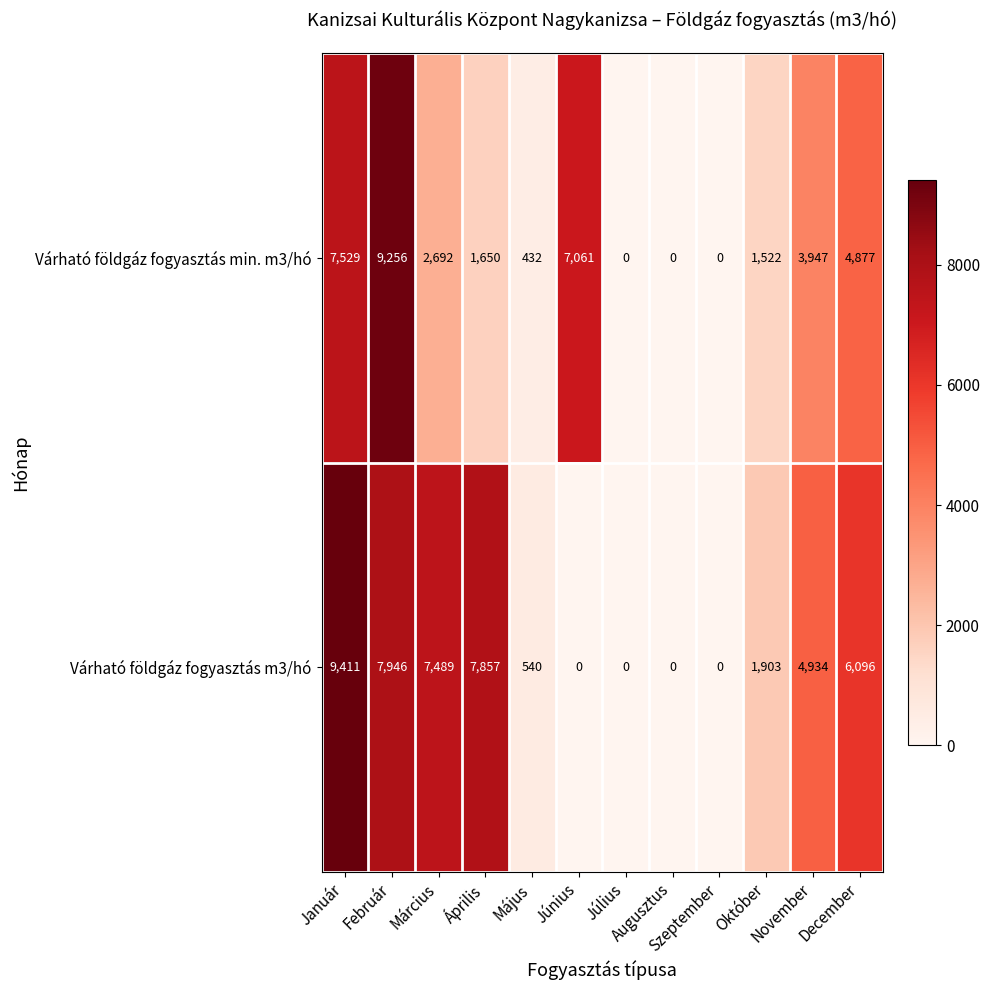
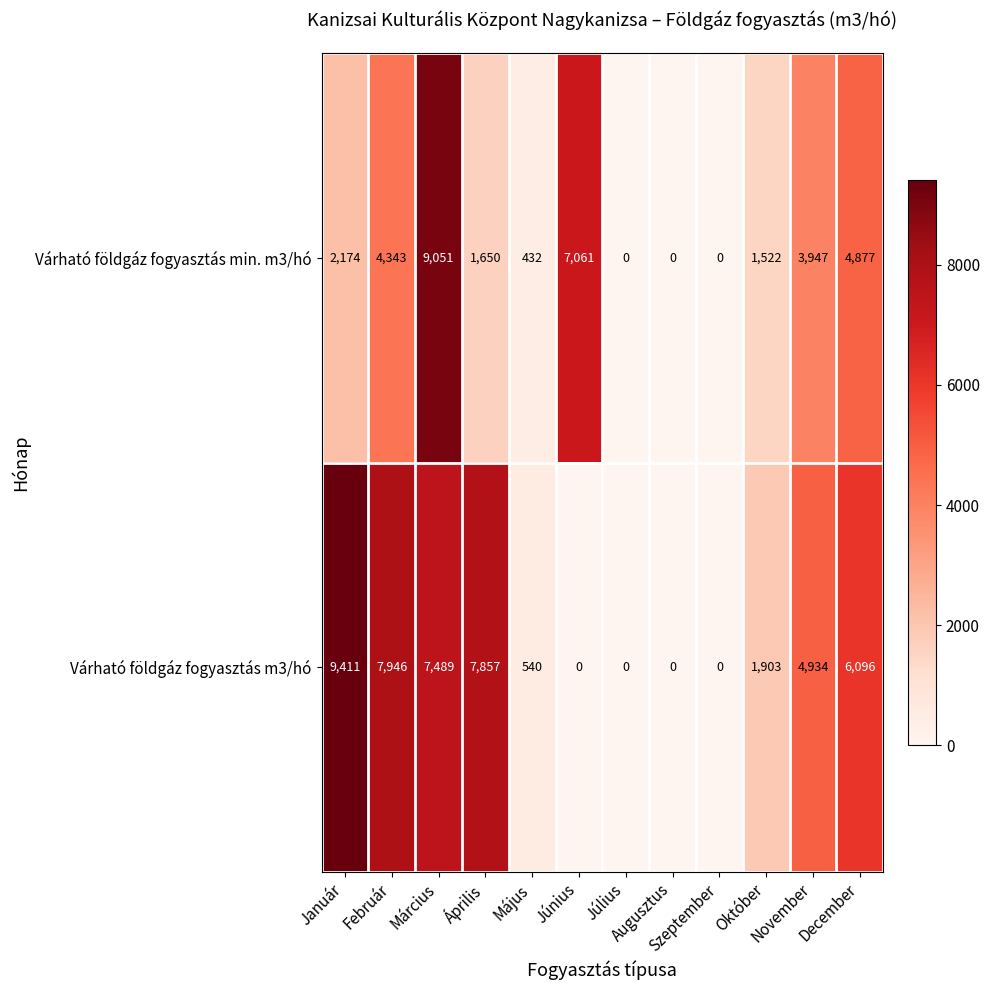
Várható földgáz fogyasztás min. m3/hó, Január: 7,529 -> 2,174
Várható földgáz fogyasztás min. m3/hó, Február: 9,256 -> 4,343
Várható földgáz fogyasztás min. m3/hó, Március: 2,692 -> 9,051
